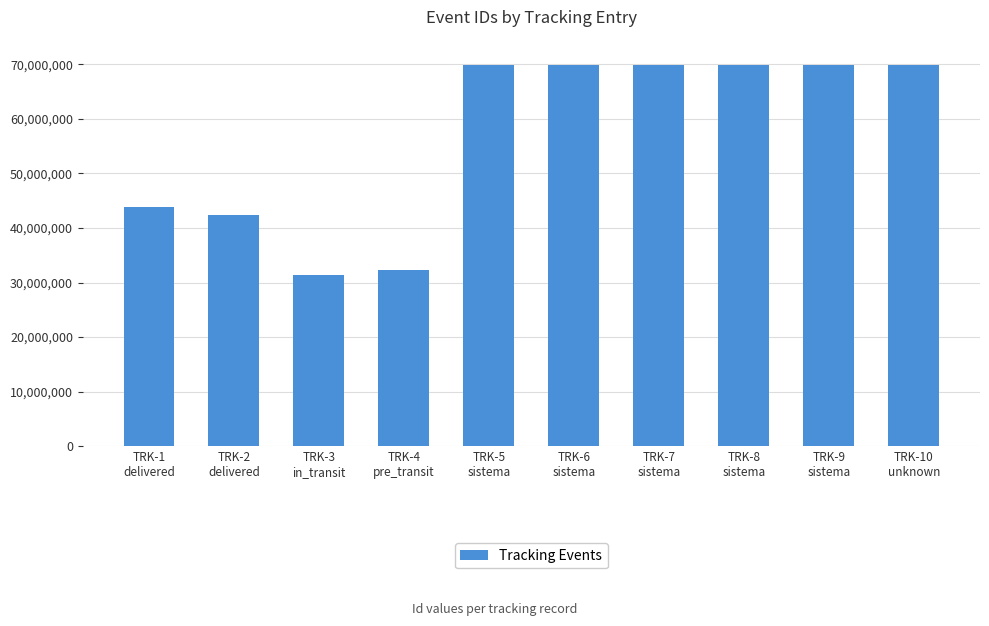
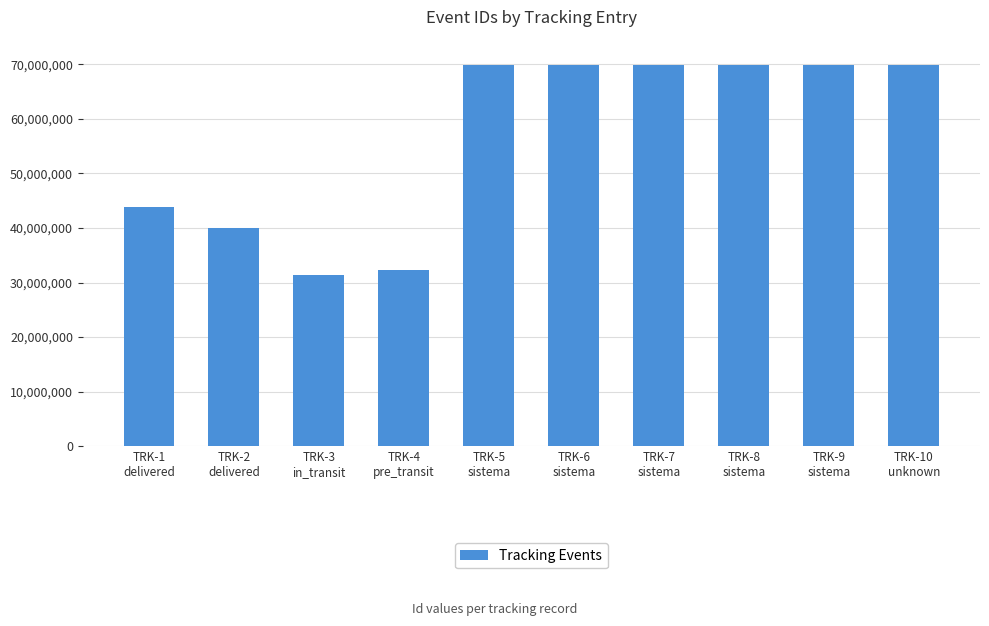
TRK-2 delivered: 42,000,000 -> 40,000,000
